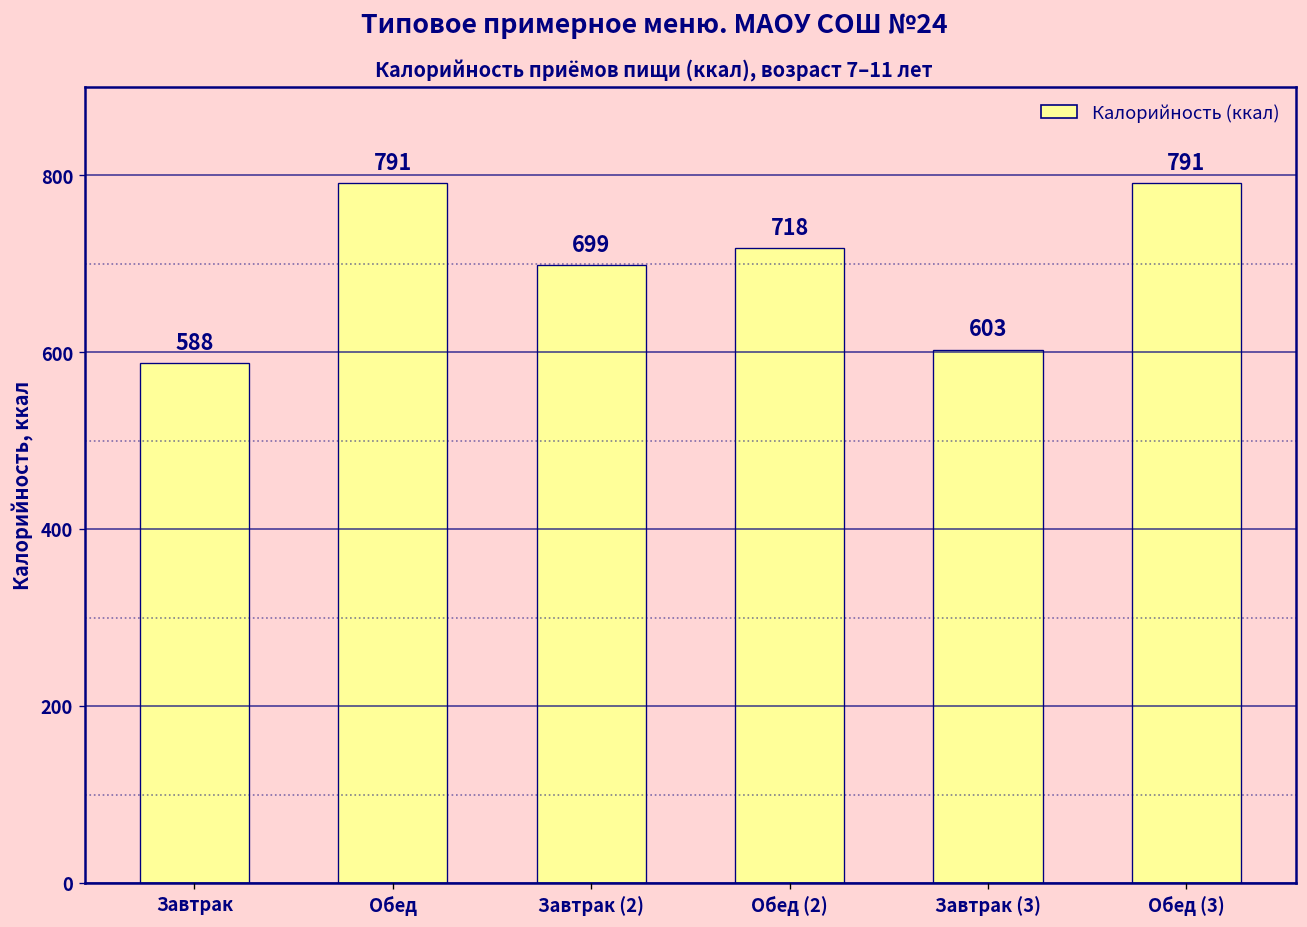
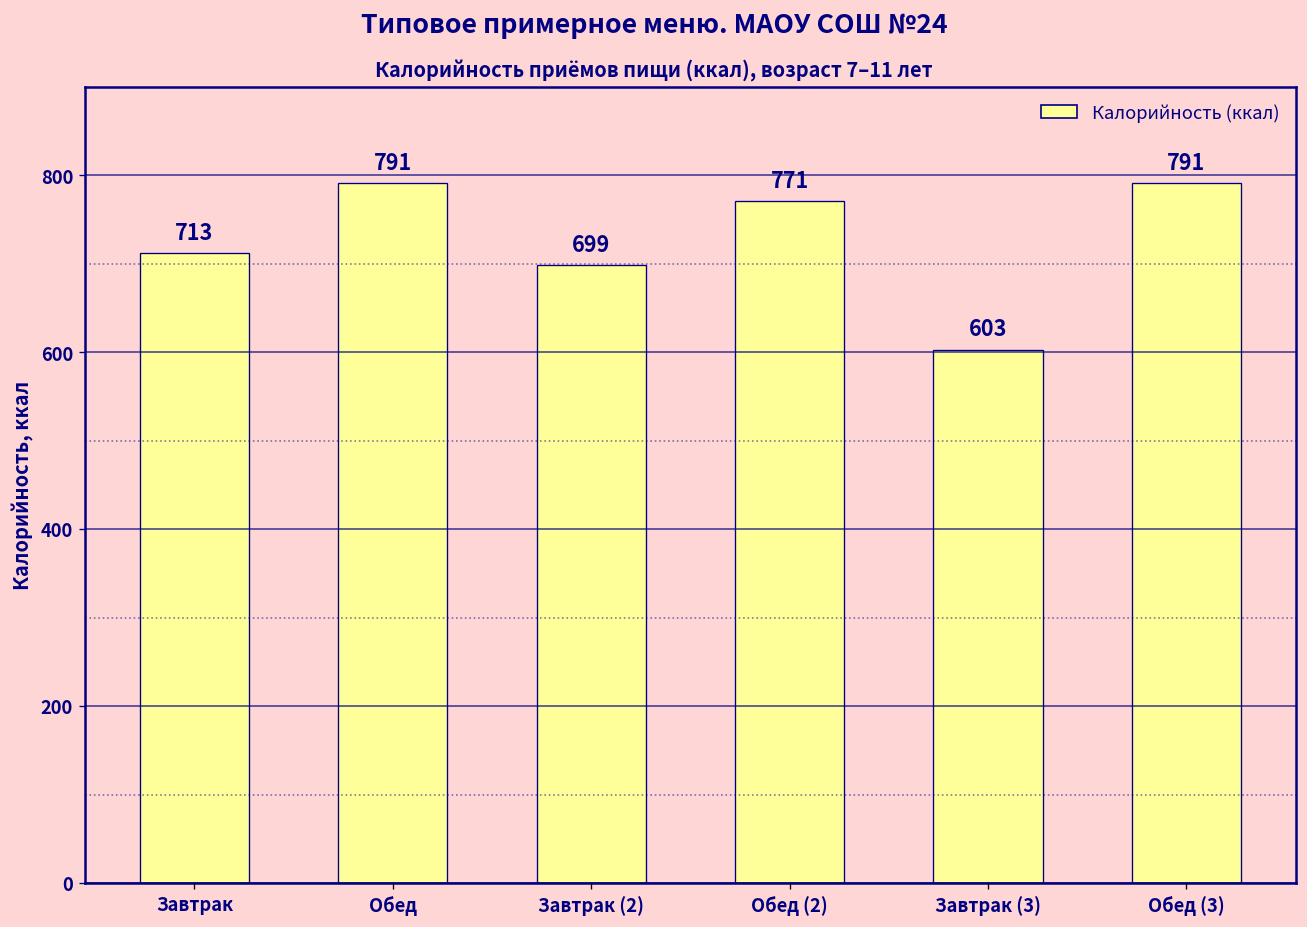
Завтрак: 588 -> 713
Обед (2): 718 -> 771
